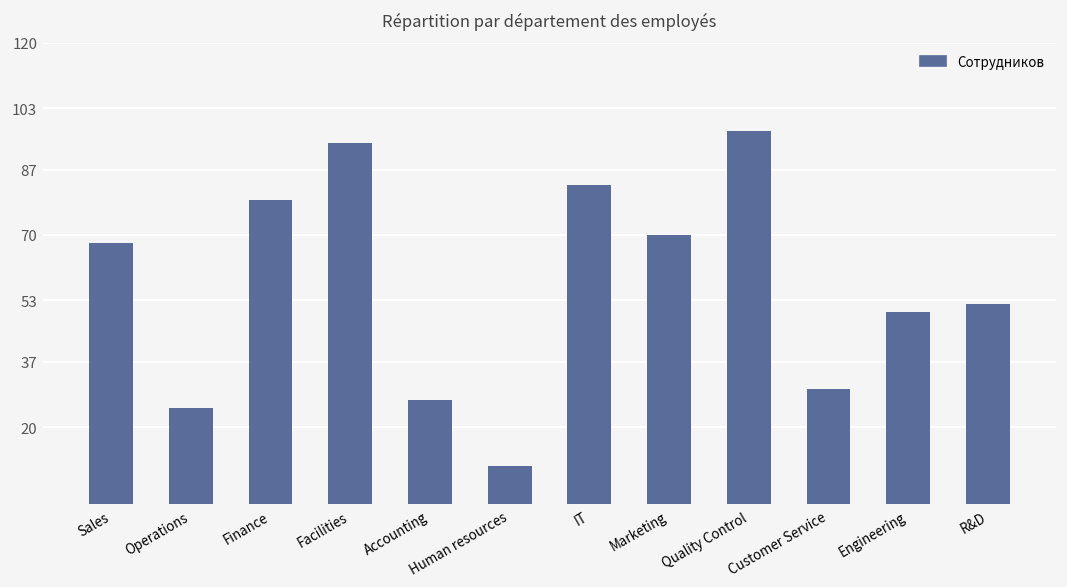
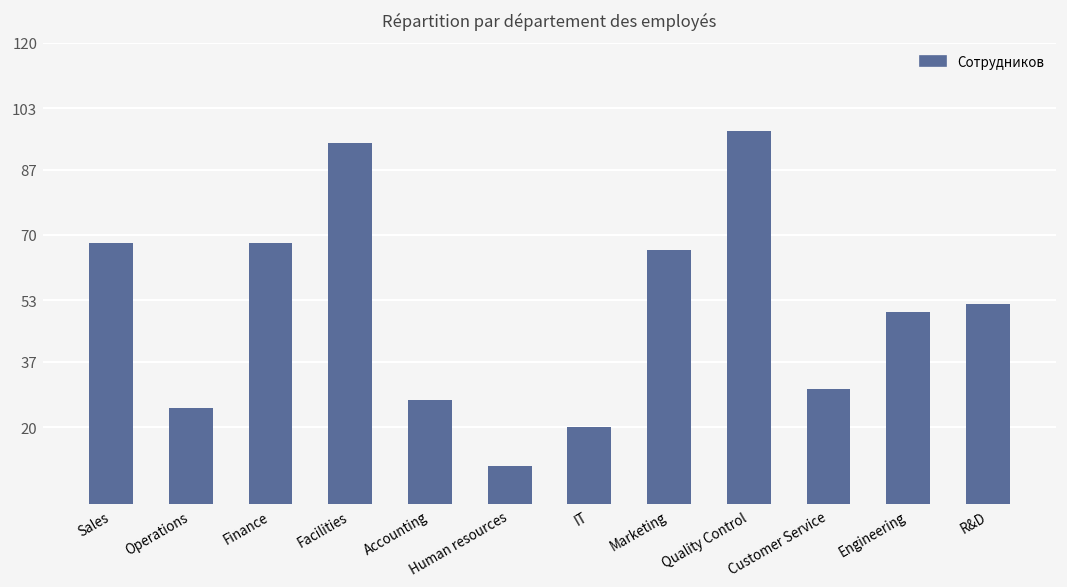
Finance: 79 -> 68
IT: 83 -> 20
Marketing: 70 -> 66
